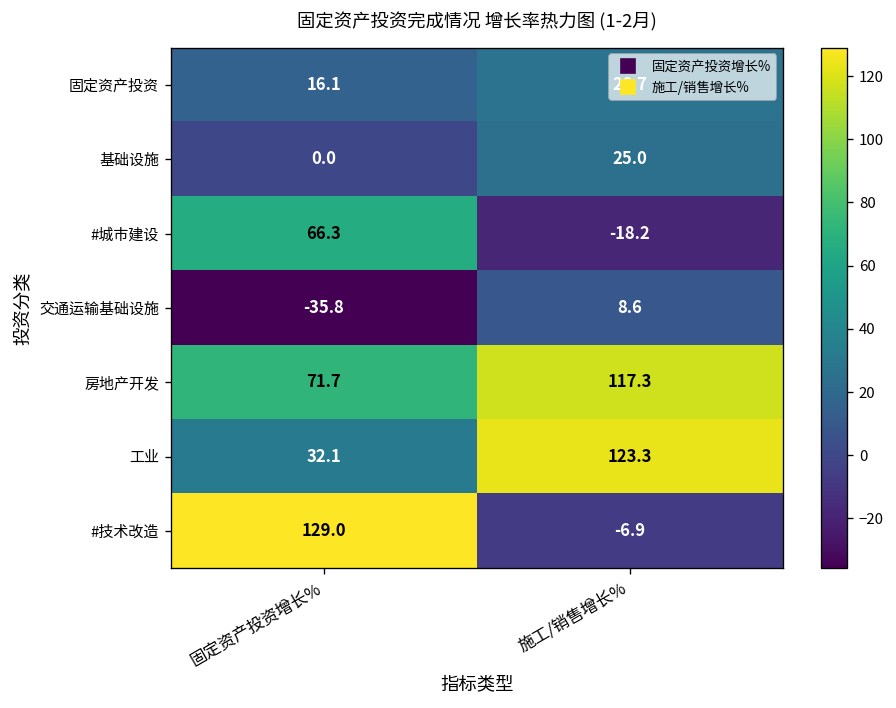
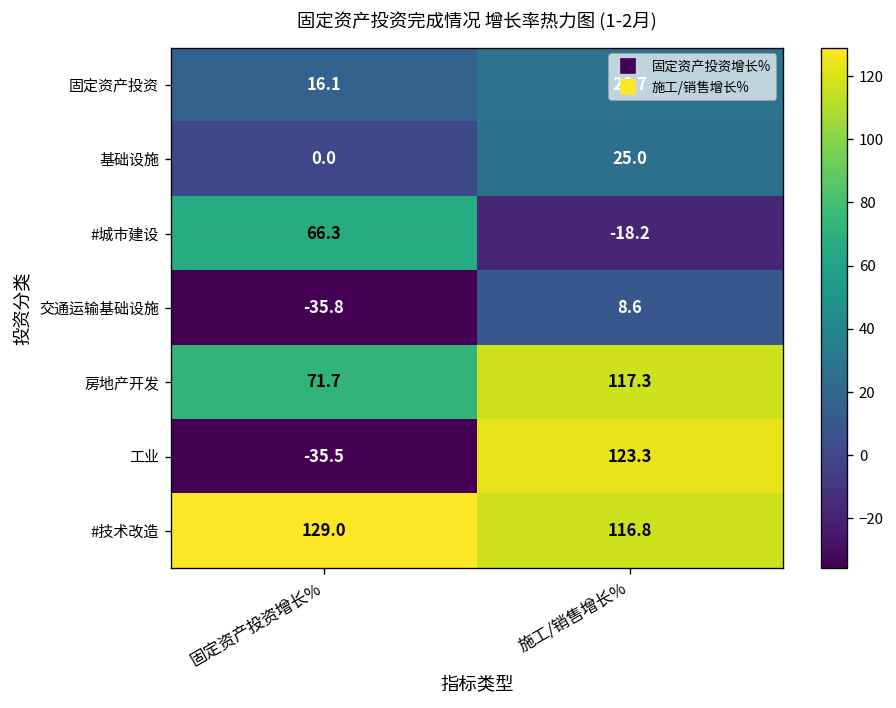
工业, 固定资产投资增长%: 32.1 -> -35.5
#技术改造, 施工/销售增长%: -6.9 -> 116.8
